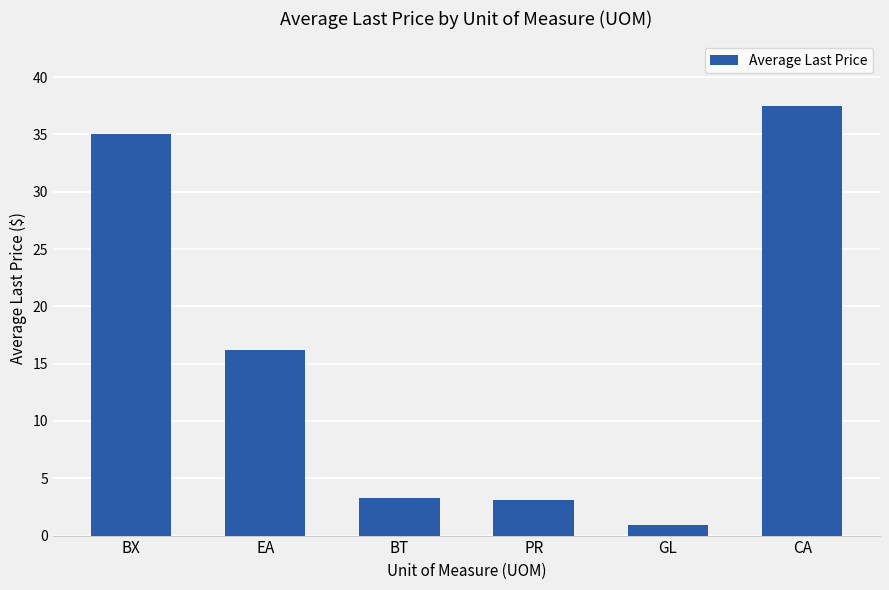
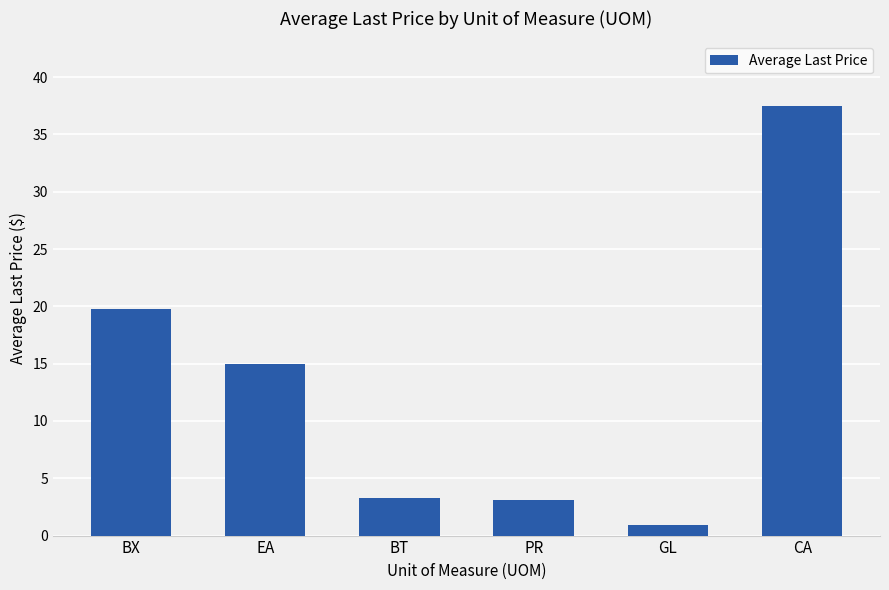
BX: 35.1 -> 19.8
EA: 16.2 -> 14.9
